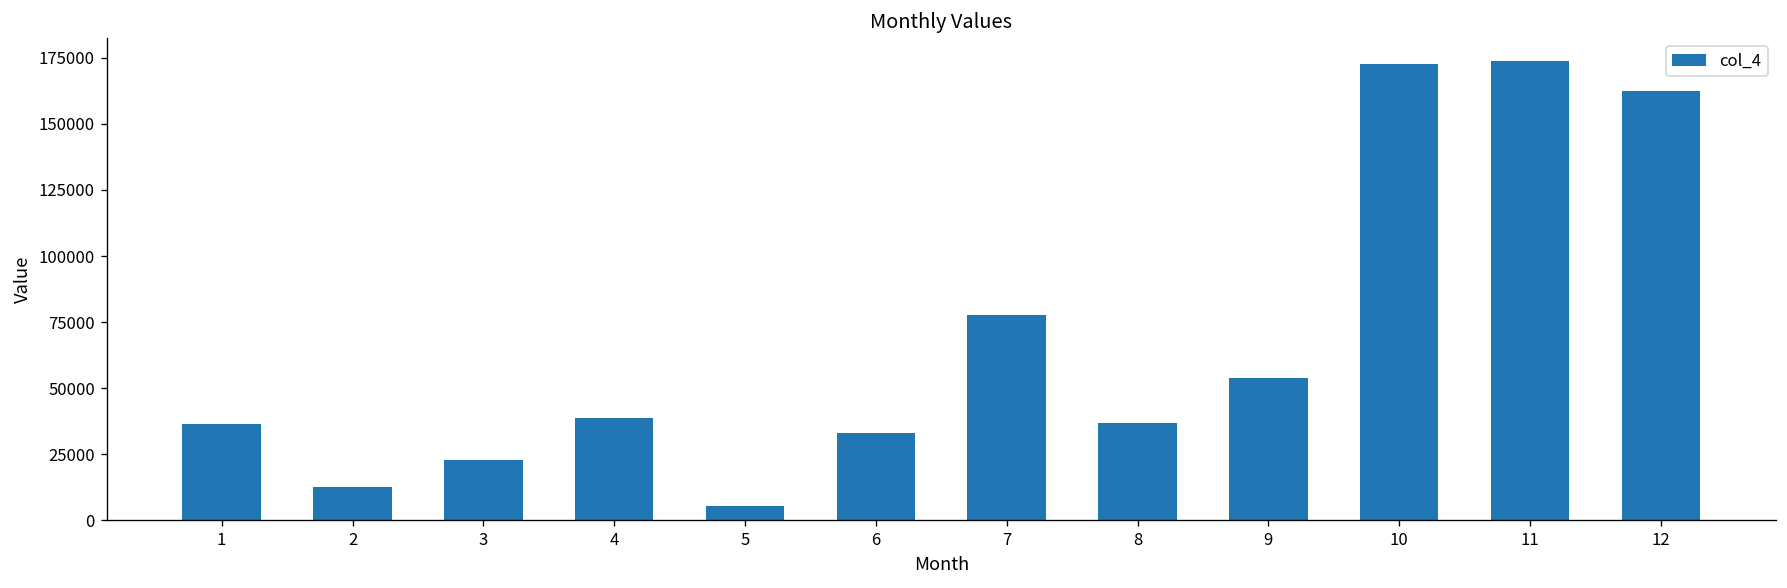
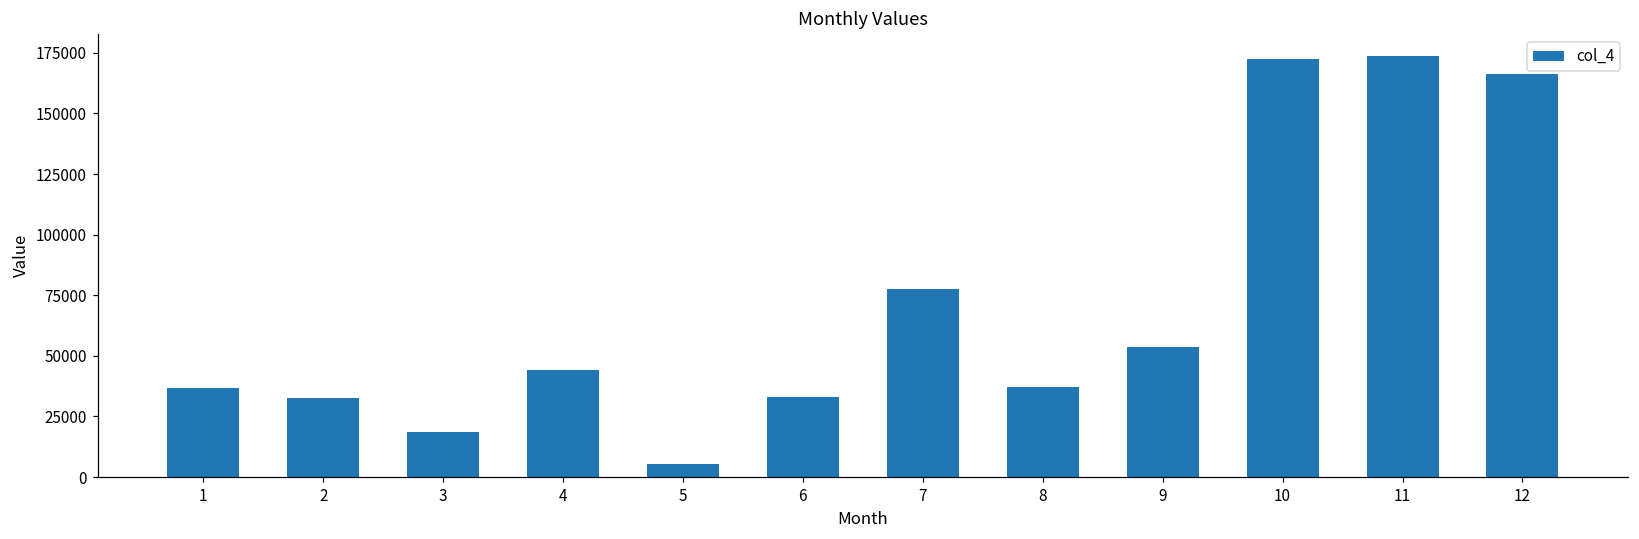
2: 13000 -> 33000
3: 23000 -> 19000
4: 39000 -> 44000
12: 162000 -> 166000
